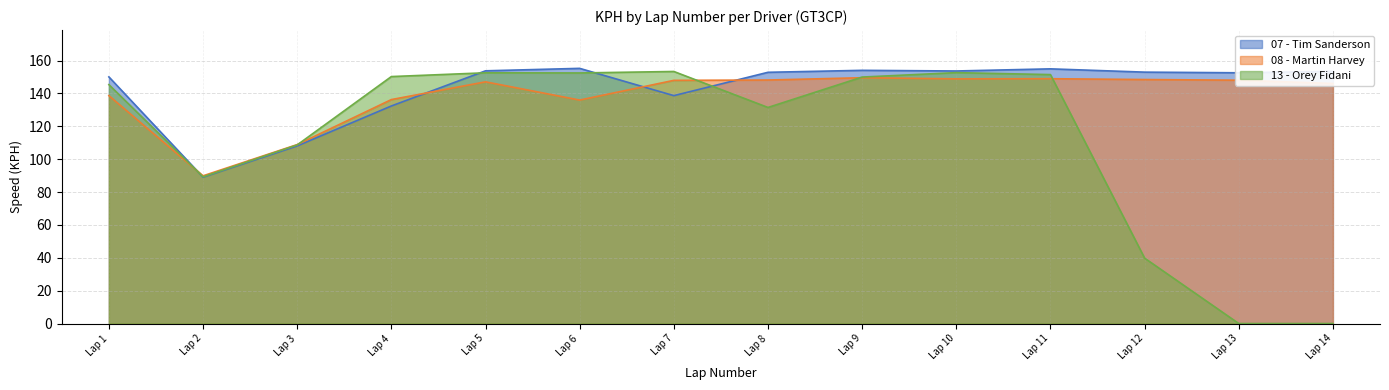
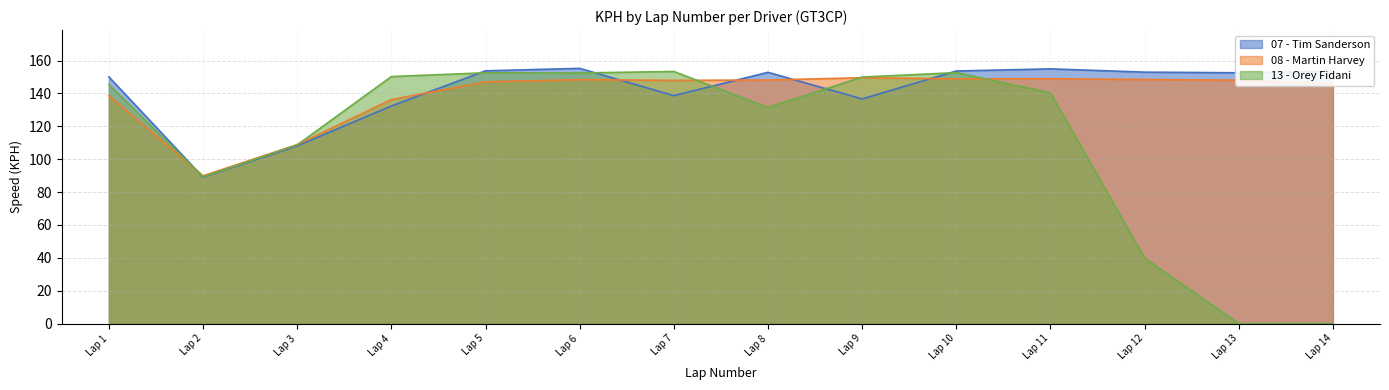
08 - Martin Harvey, Lap 6: 136 -> 148
07 - Tim Sanderson, Lap 9: 154 -> 137
13 - Orey Fidani, Lap 11: 152 -> 140
